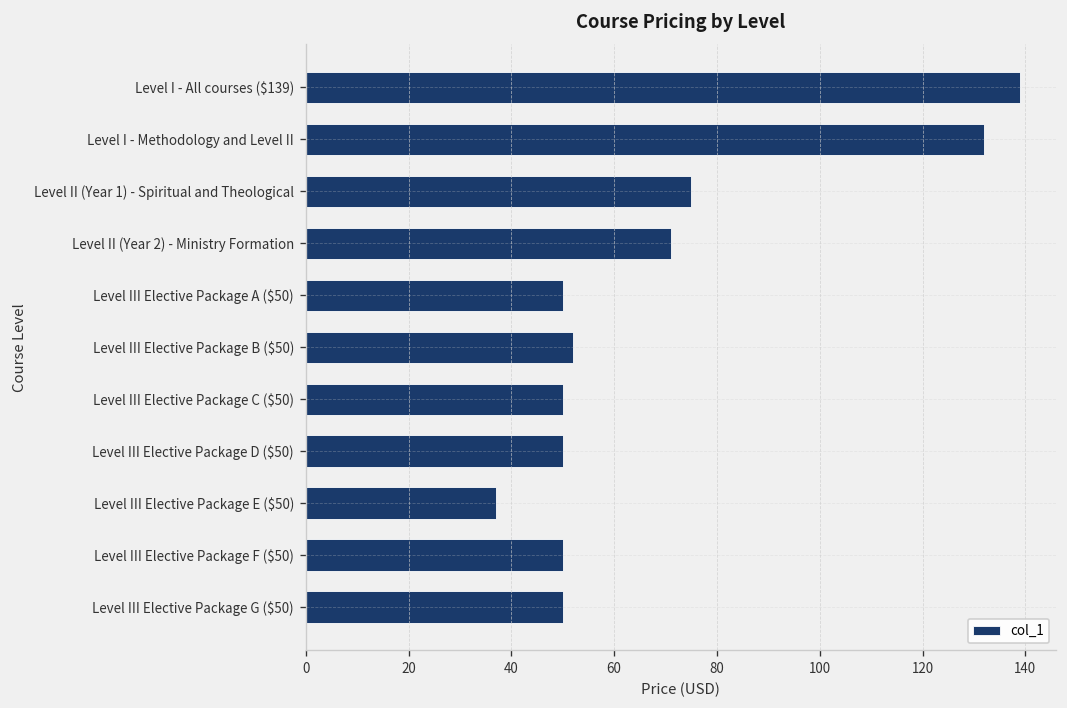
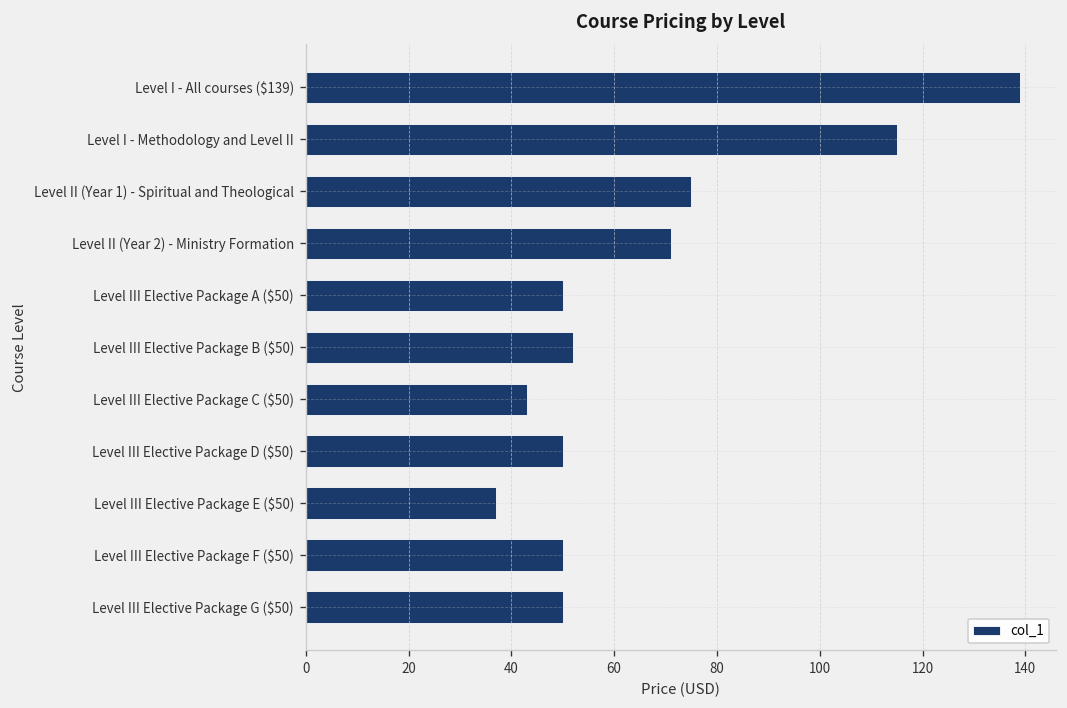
Level I - Methodology and Level II: 132 -> 115
Level III Elective Package C ($50): 50 -> 43
